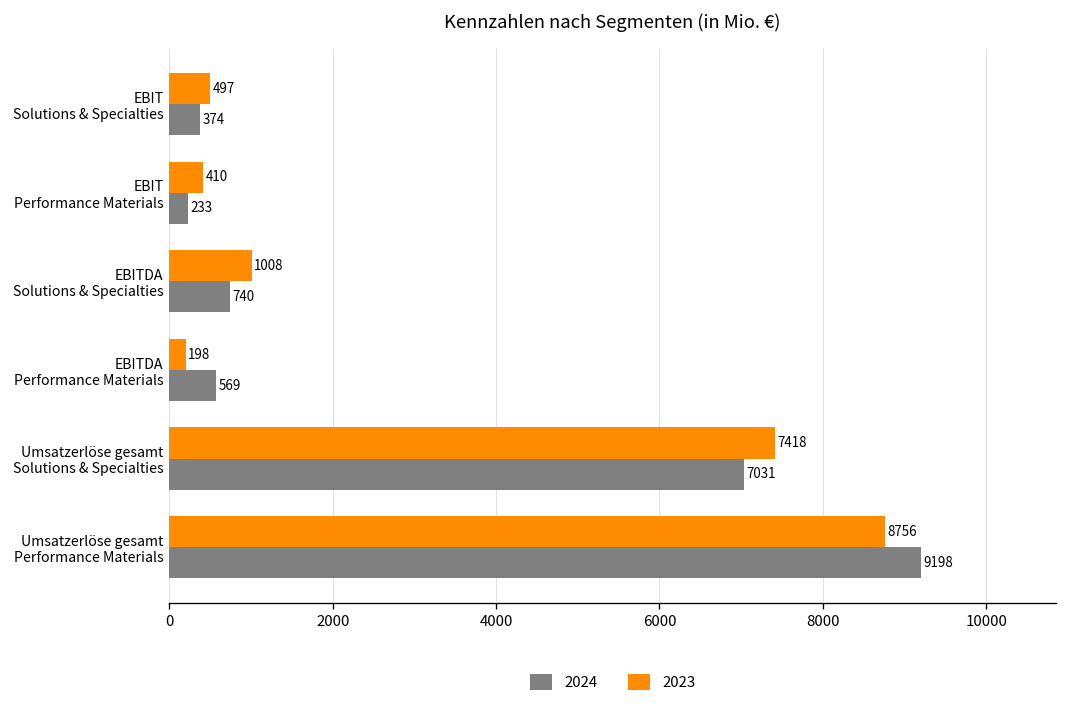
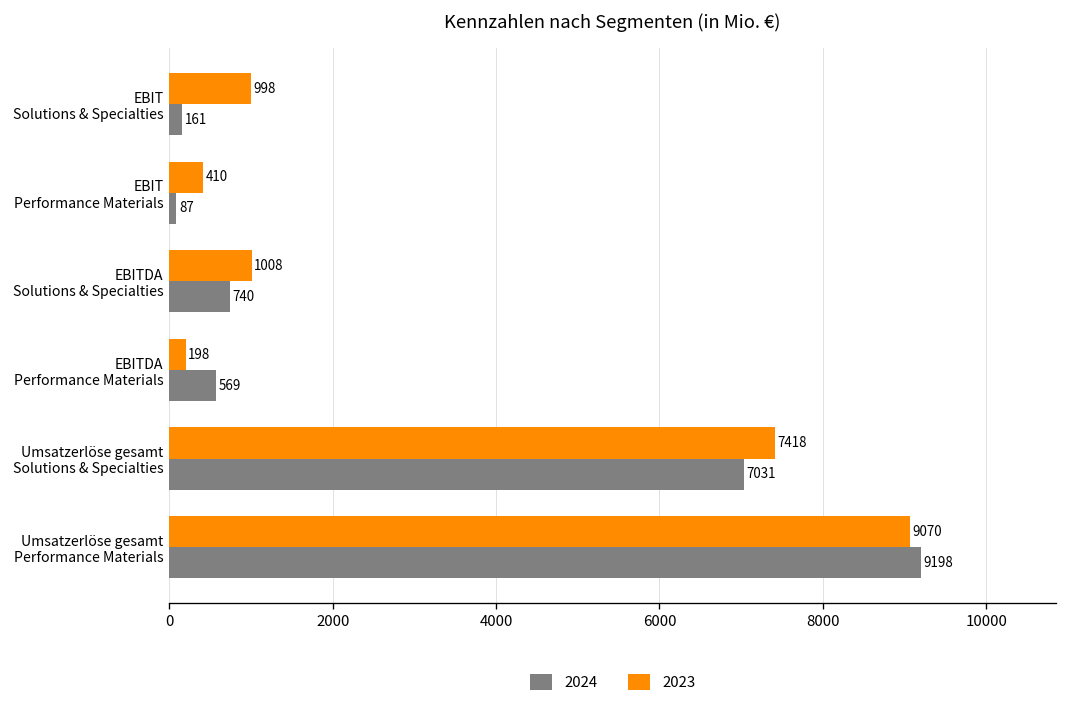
2023, EBIT Solutions & Specialties: 497 -> 998
2024, EBIT Solutions & Specialties: 374 -> 161
2024, EBIT Performance Materials: 233 -> 87
2023, Umsatzerlöse gesamt Performance Materials: 8756 -> 9070
